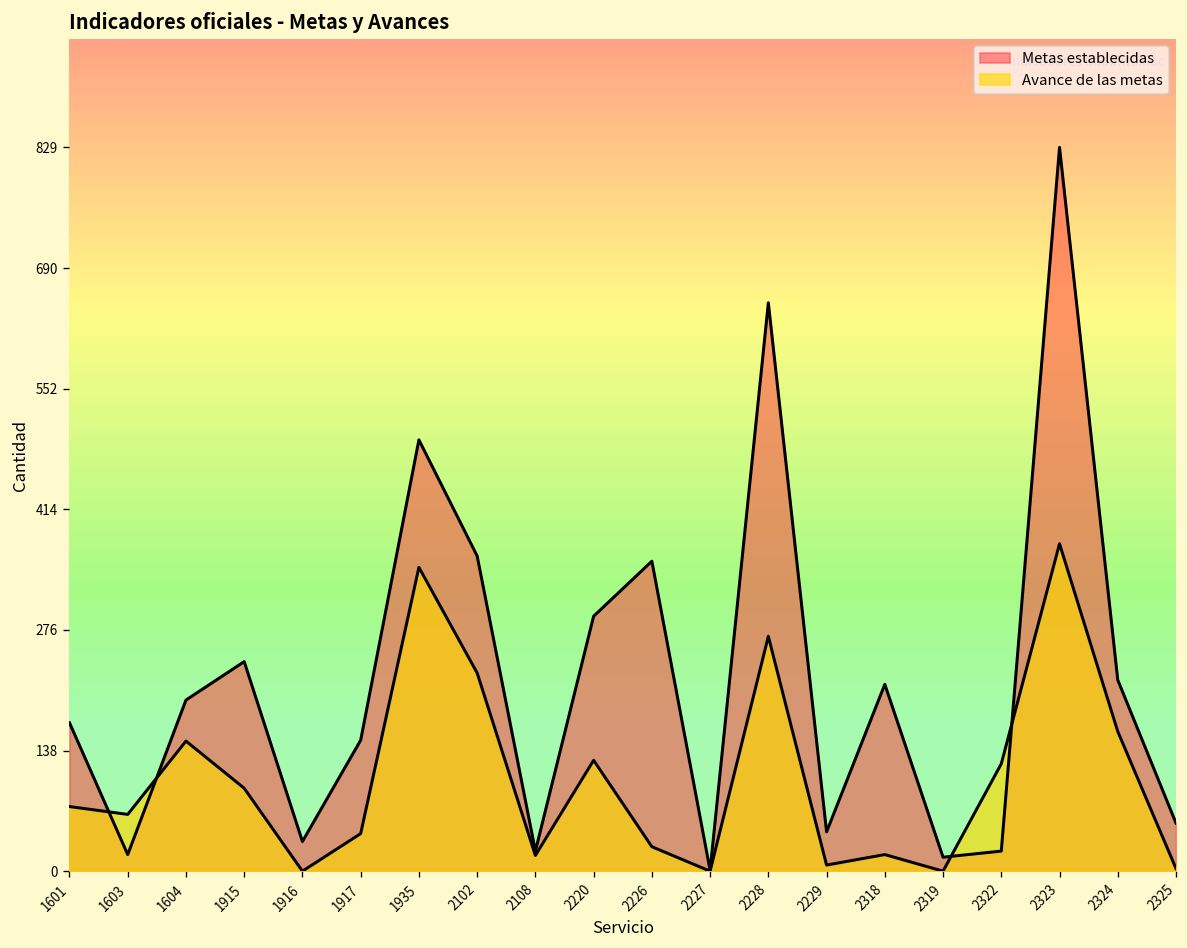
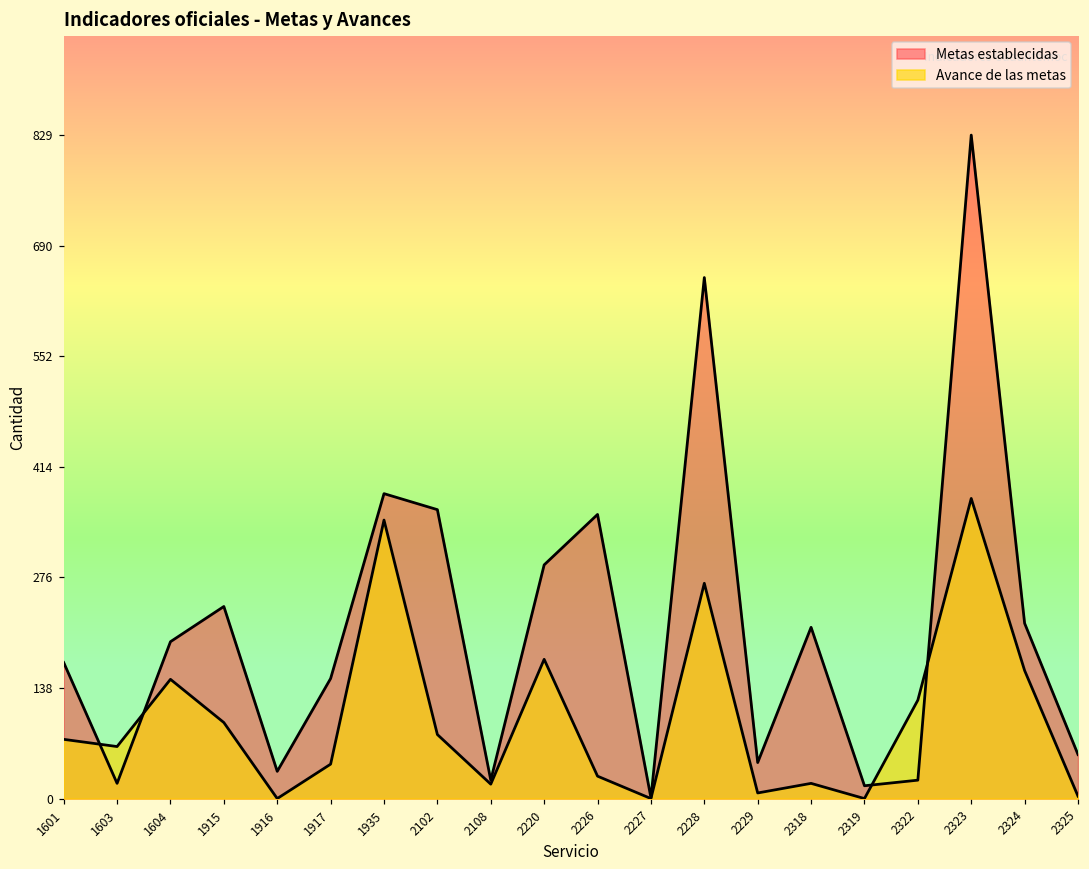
Metas establecidas, 1935: 490 -> 380
Avance de las metas, 2102: 230 -> 80
Avance de las metas, 2220: 130 -> 170
